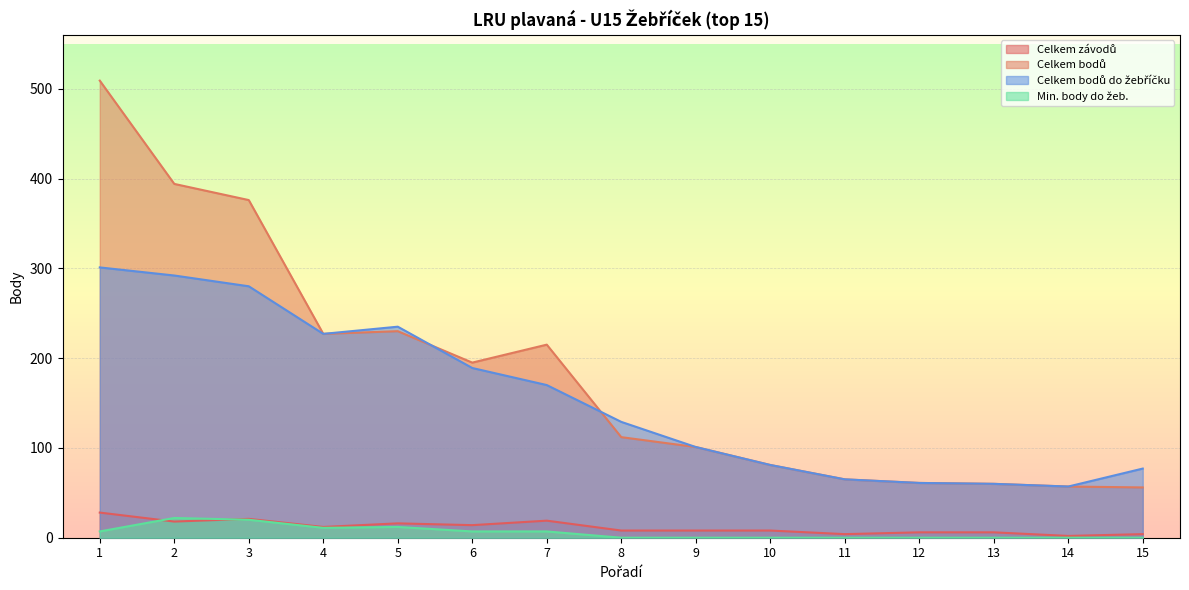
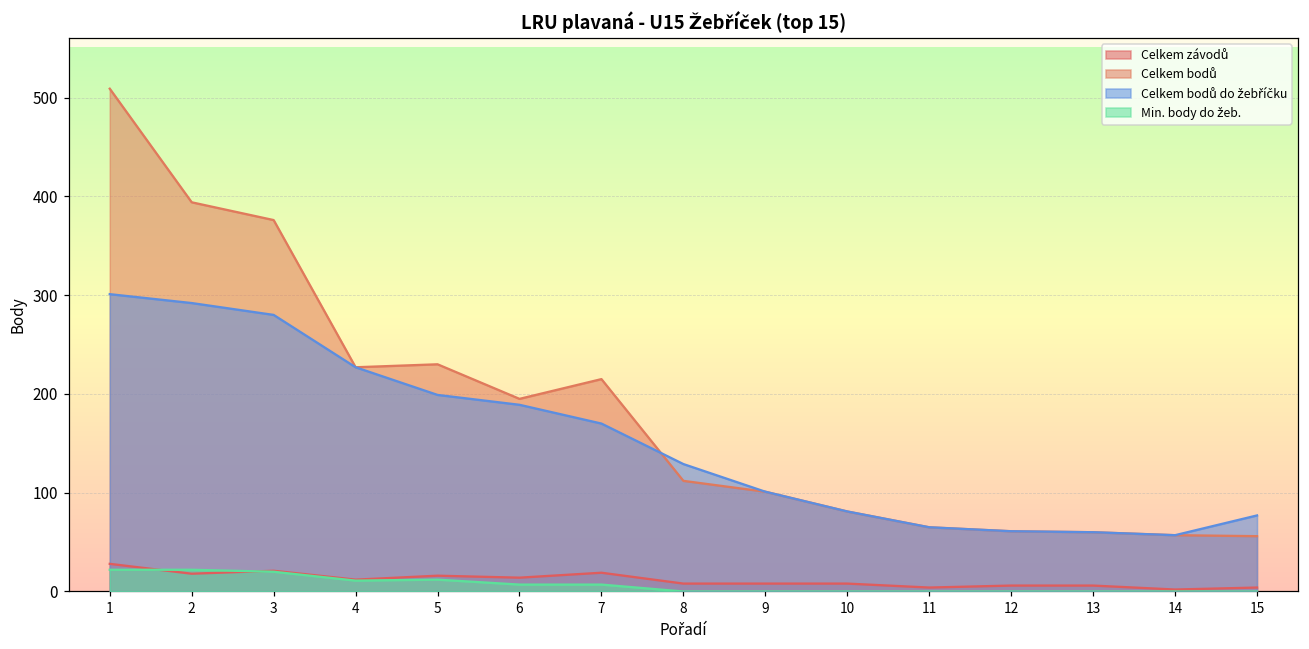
Min. body do žeb., 1: 10 -> 20
Celkem bodů do žebříčku, 5: 240 -> 200
